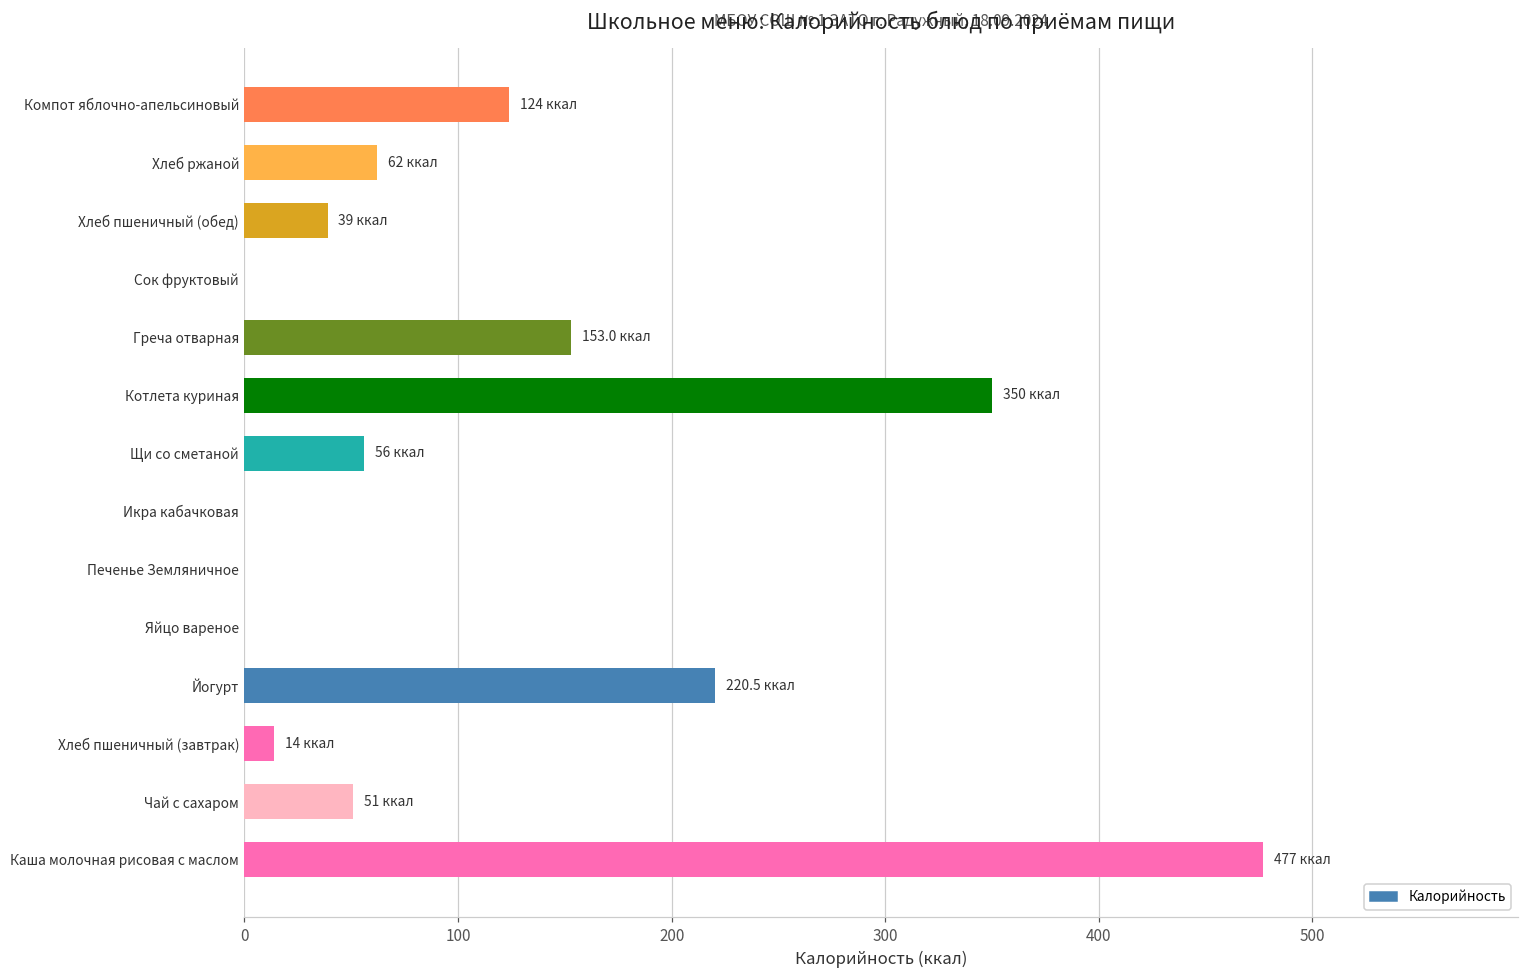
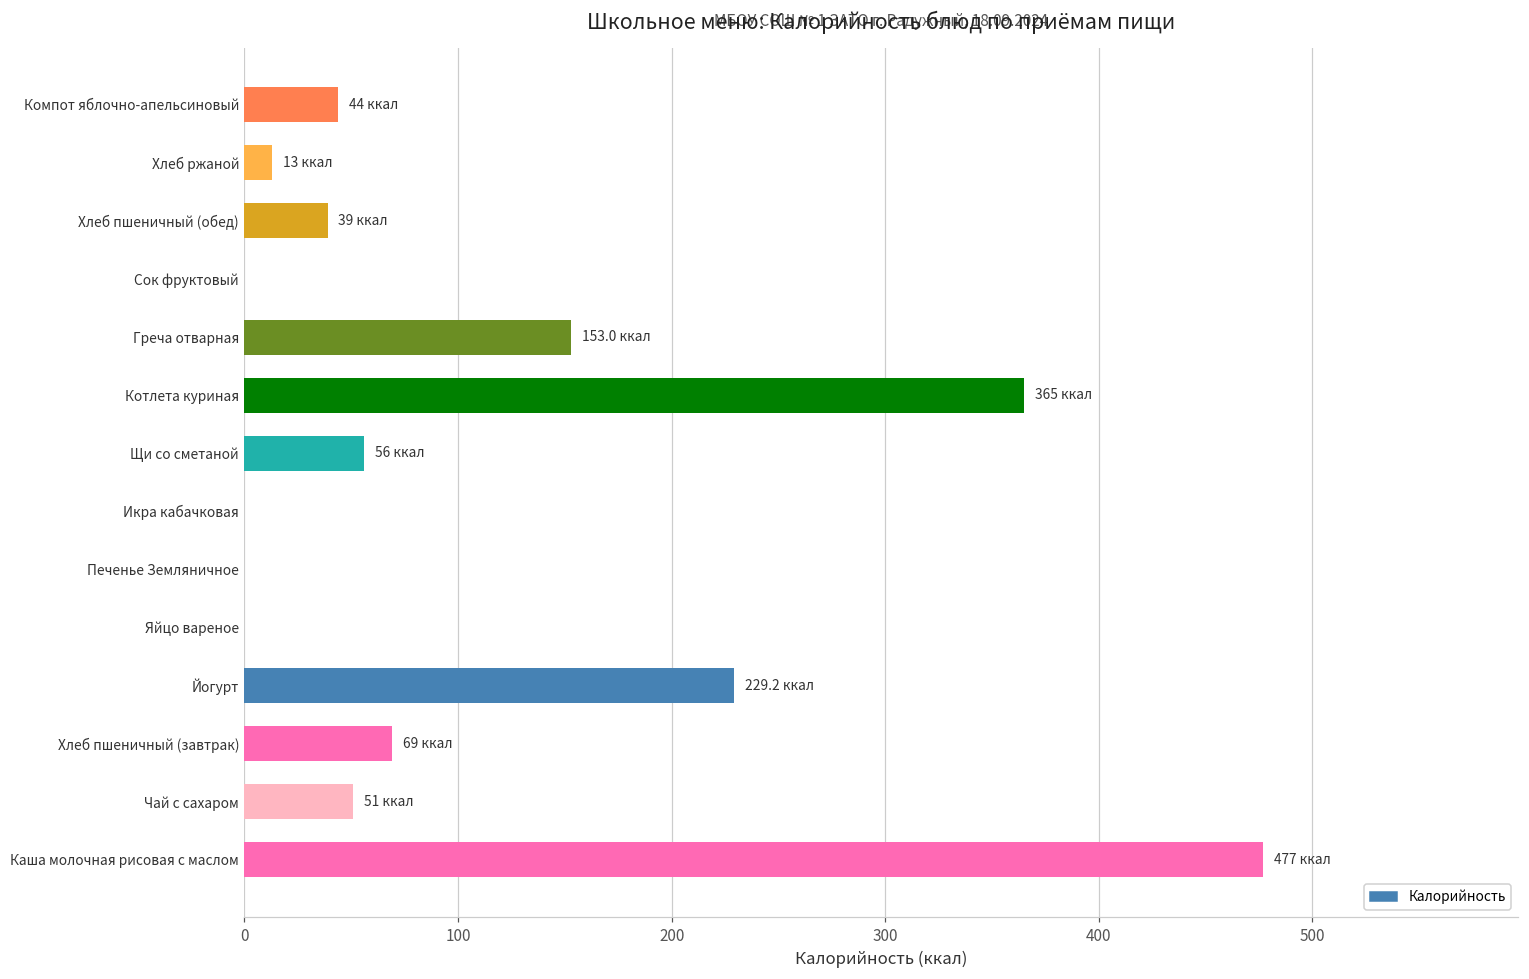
Компот яблочно-апельсиновый: 124 -> 44
Хлеб ржаной: 62 -> 13
Котлета куриная: 350 -> 365
Йогурт: 220.5 -> 229.2
Хлеб пшеничный (завтрак): 14 -> 69
